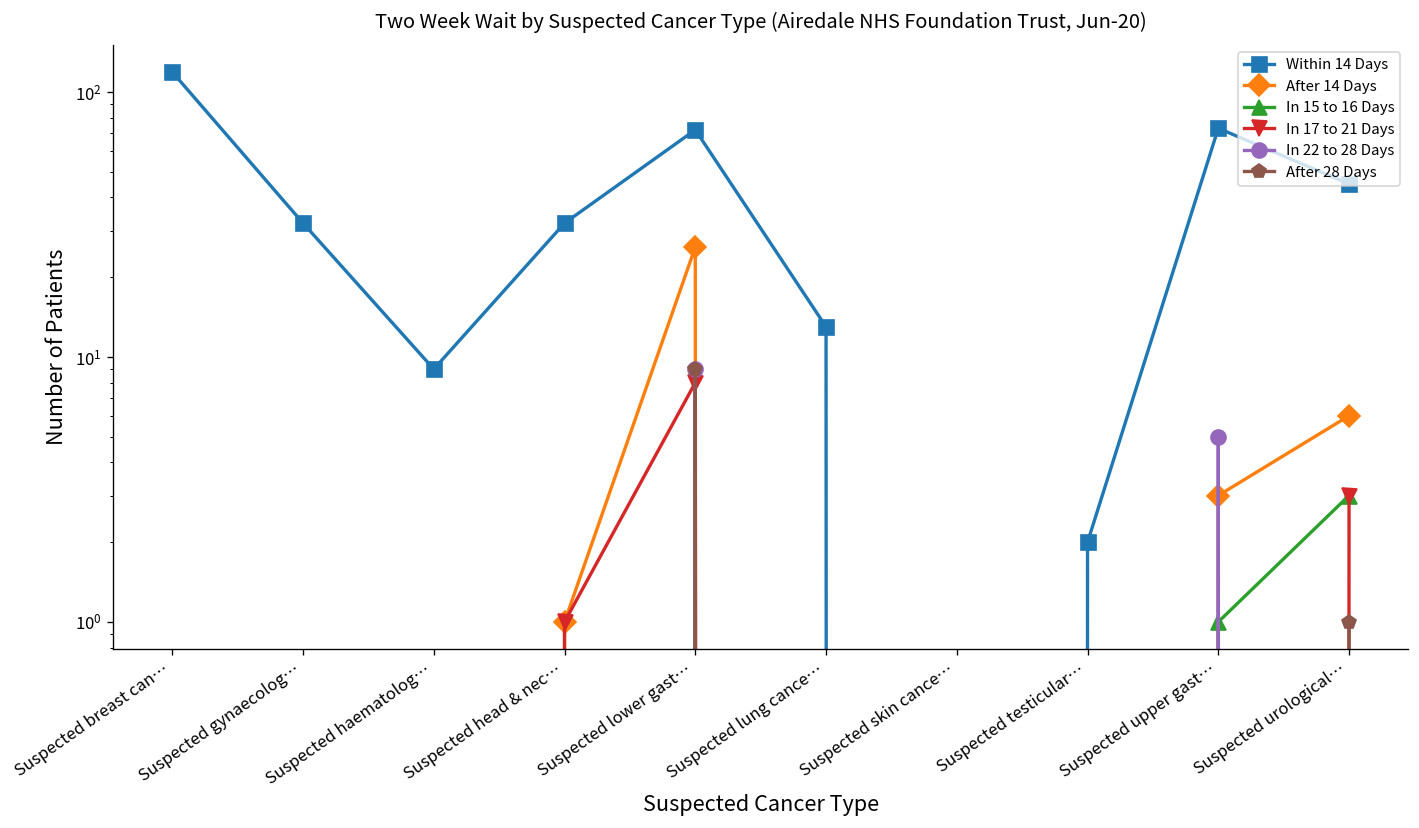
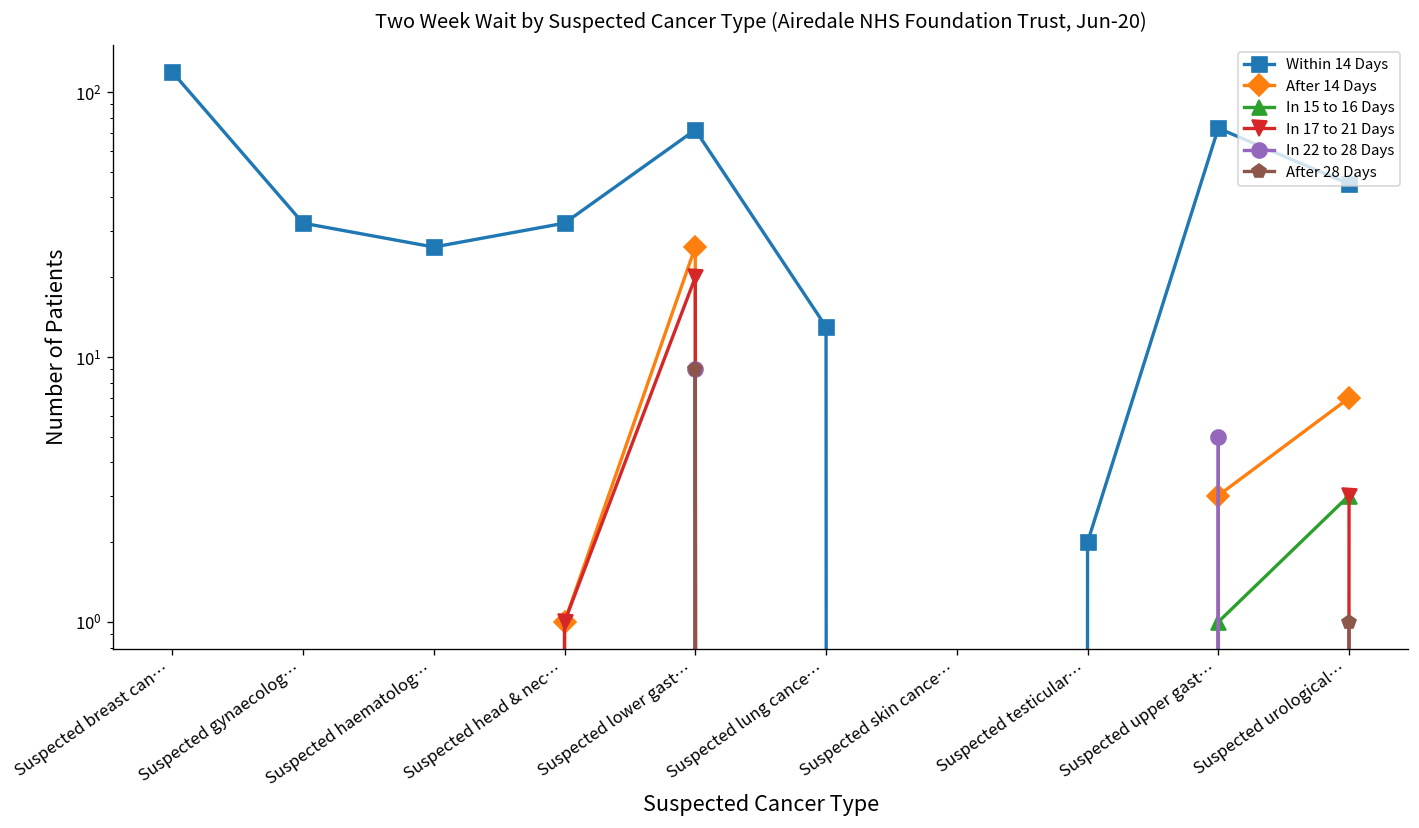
Within 14 Days, Suspected haematolog…: 9 -> 26
In 17 to 21 Days, Suspected lower gast…: 8 -> 20
After 14 Days, Suspected urological…: 6 -> 7
